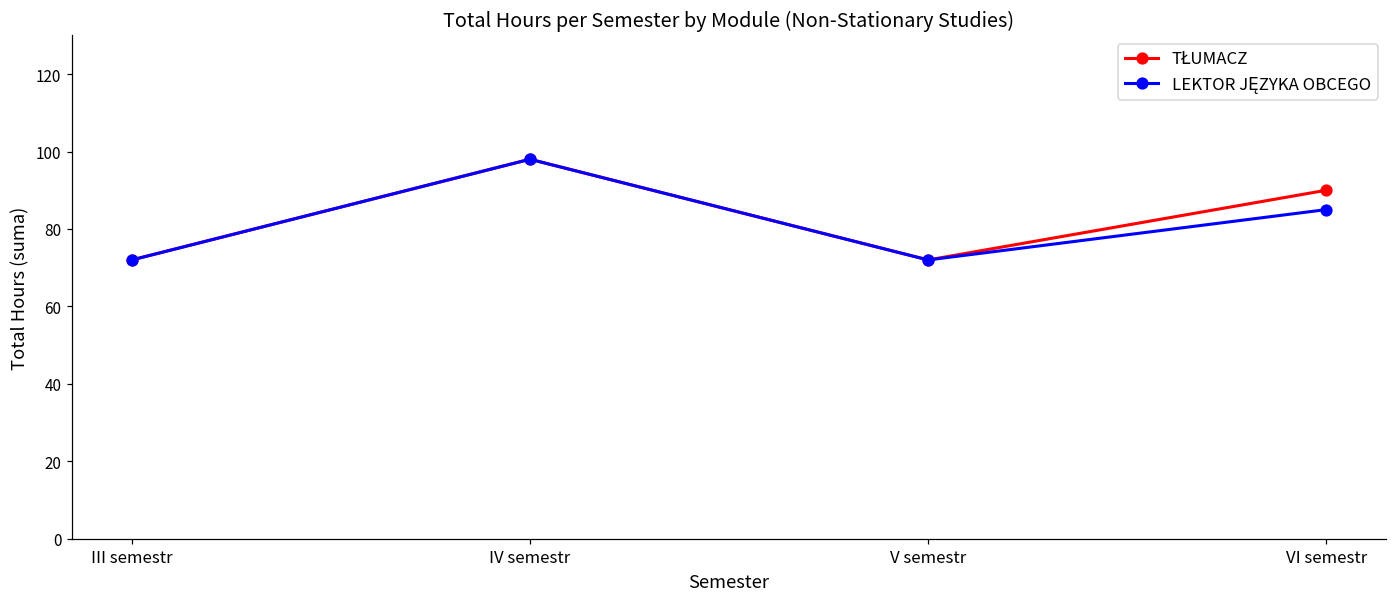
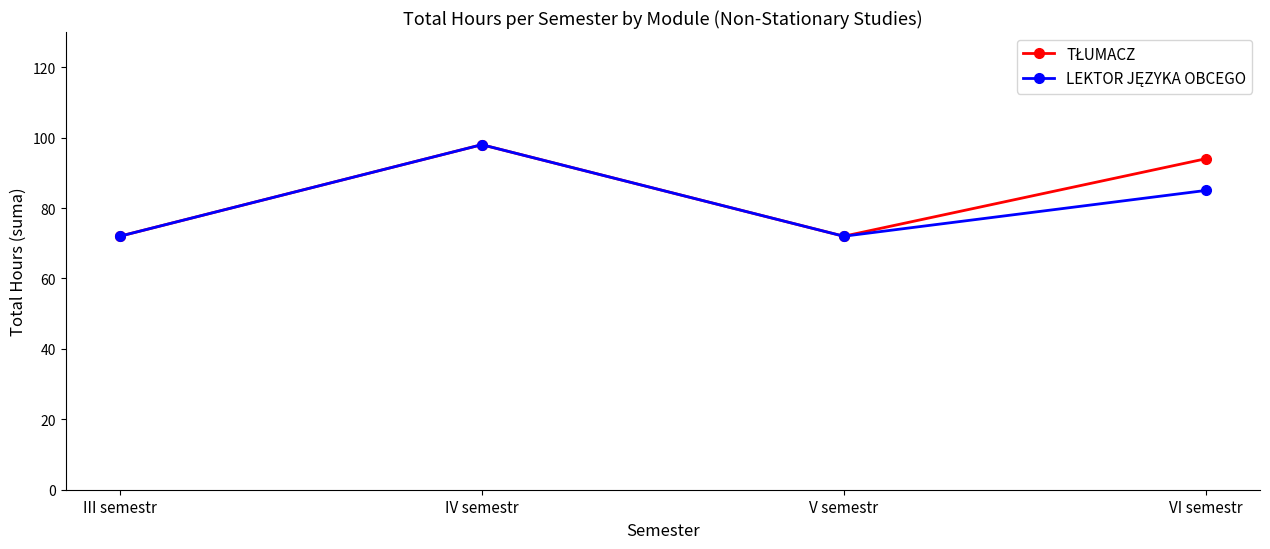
TŁUMACZ, VI semestr: 90 -> 94
